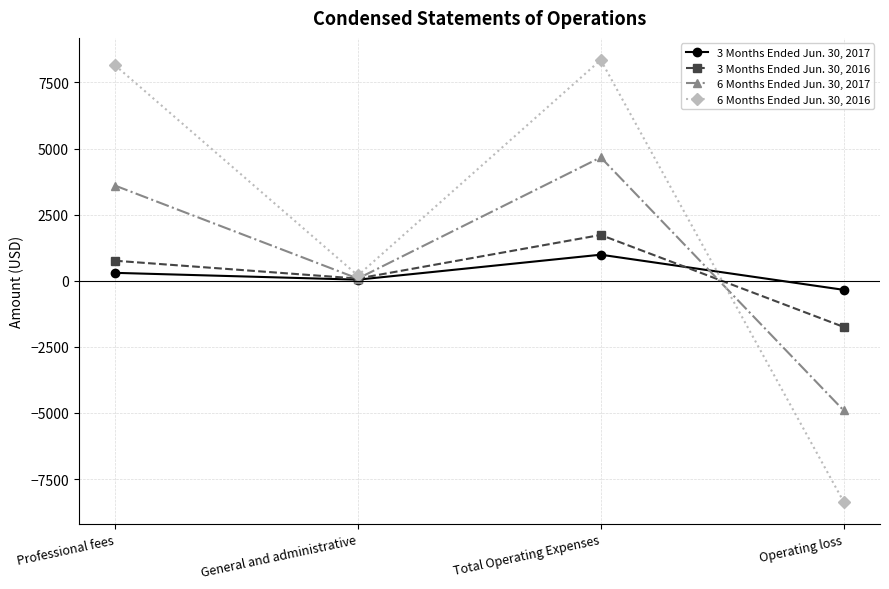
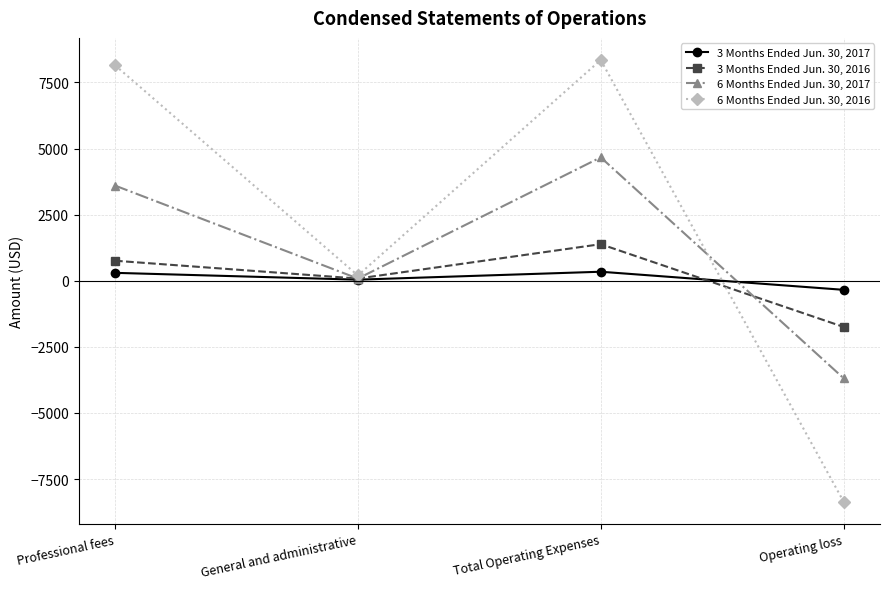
3 Months Ended Jun. 30, 2017, Total Operating Expenses: 1000 -> 300
3 Months Ended Jun. 30, 2016, Total Operating Expenses: 1700 -> 1400
6 Months Ended Jun. 30, 2017, Operating loss: -4900 -> -3700
